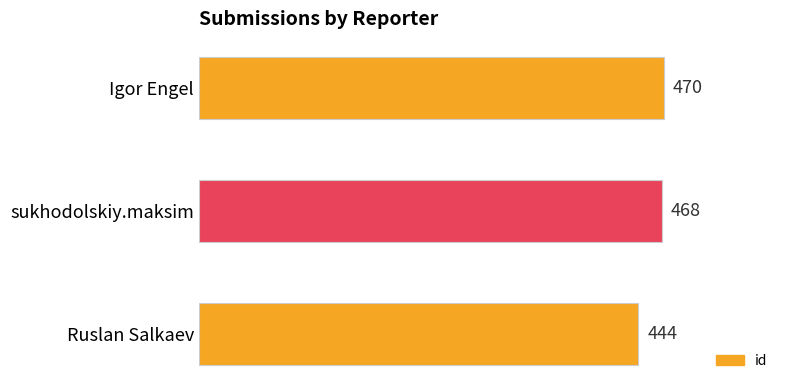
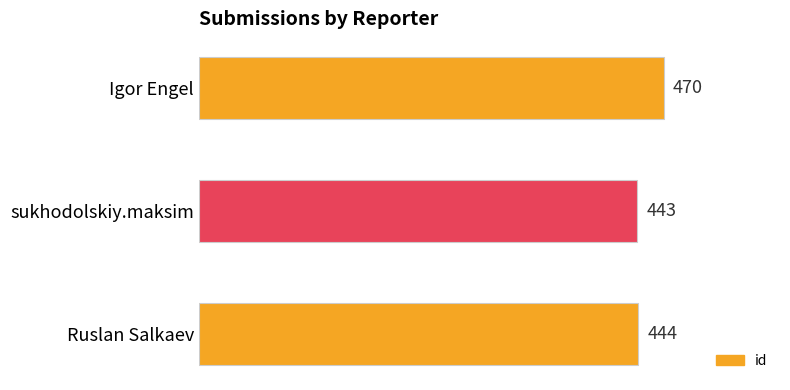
sukhodolskiy.maksim: 468 -> 443
